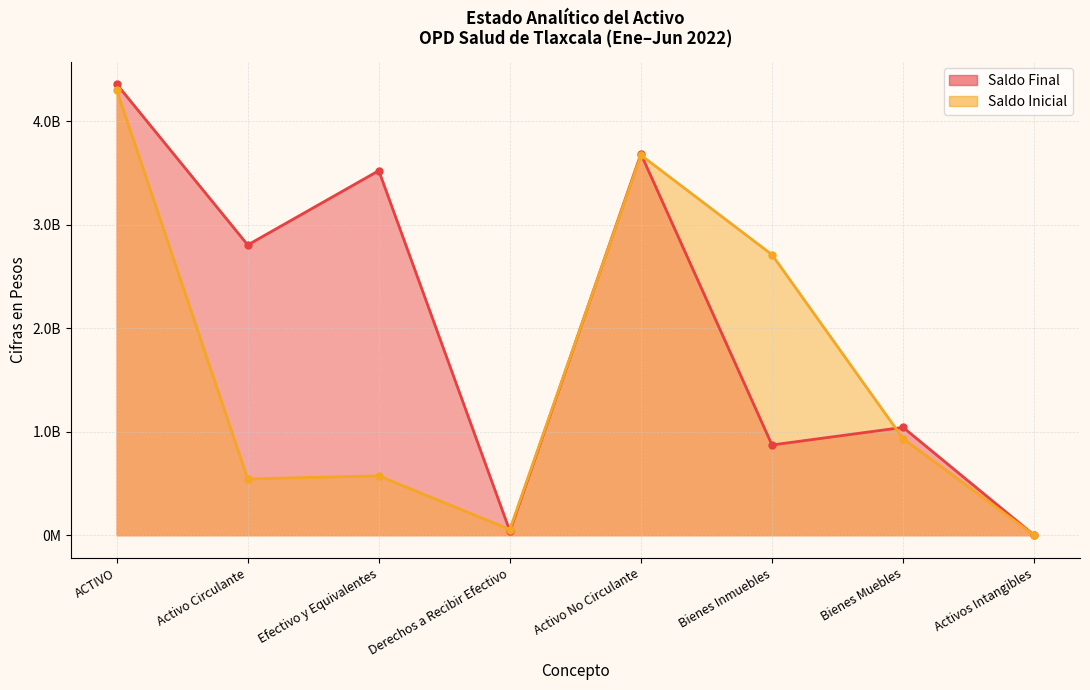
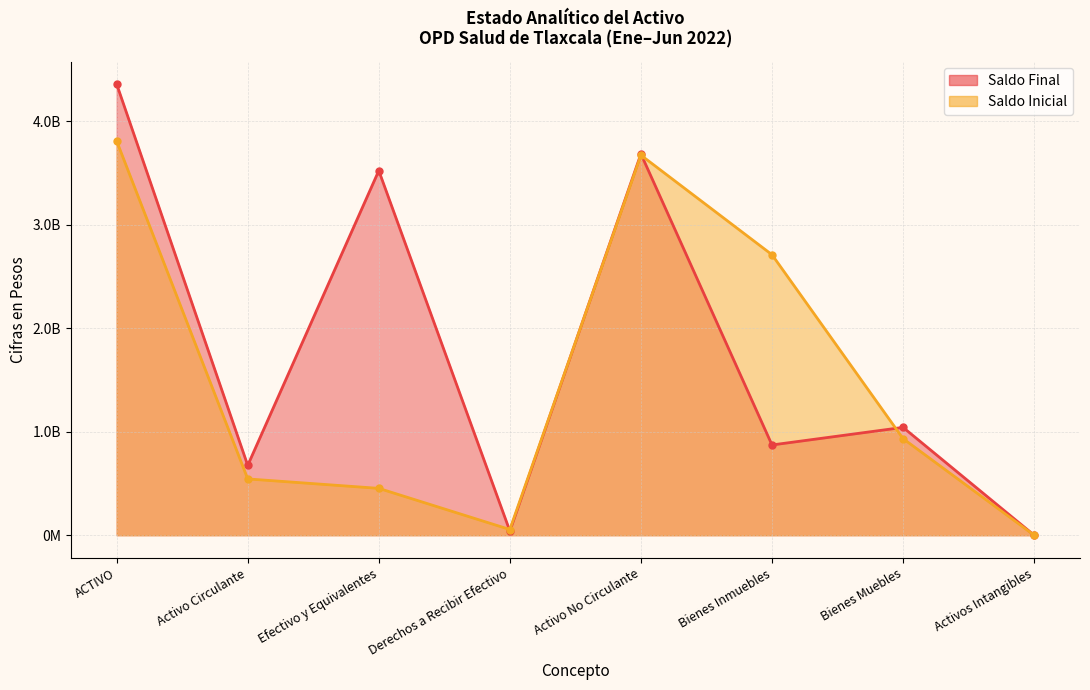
Saldo Inicial, ACTIVO: 4300000000 -> 3810000000
Saldo Final, Activo Circulante: 2800000000 -> 670000000
Saldo Inicial, Efectivo y Equivalentes: 570000000 -> 450000000
